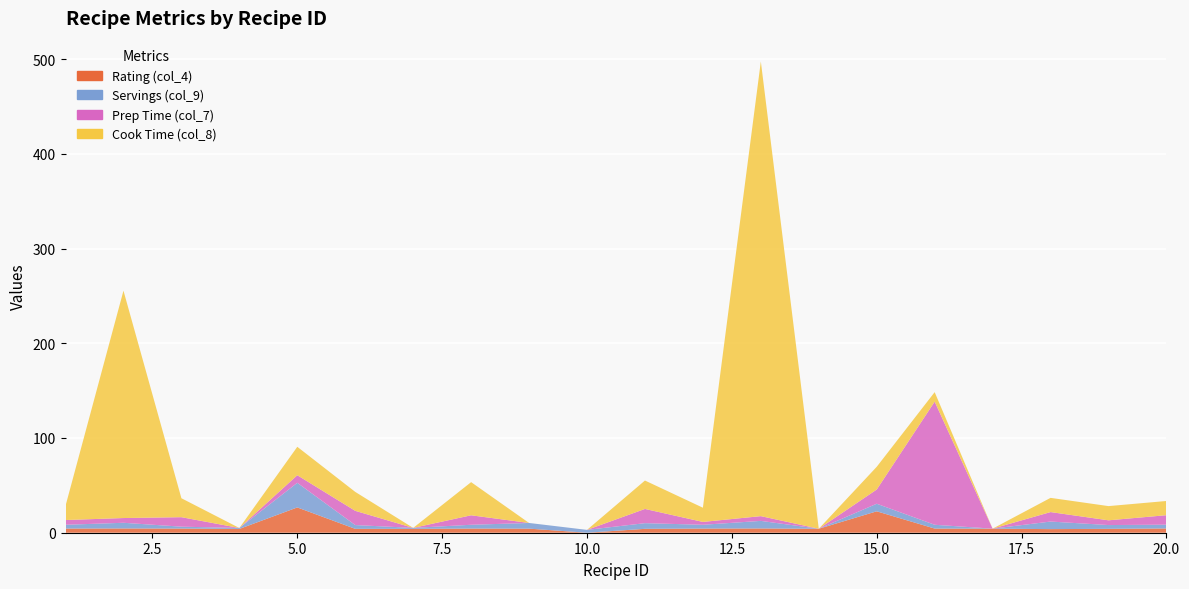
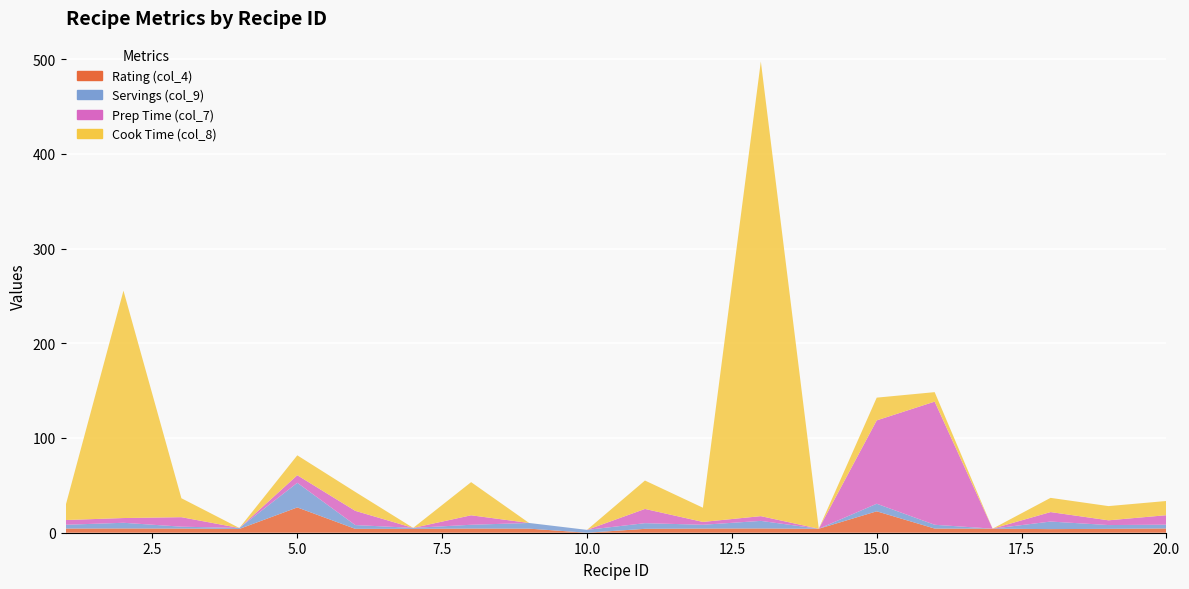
Cook Time (col_8), 5.0: 30 -> 20
Prep Time (col_7), 15.0: 20 -> 90
